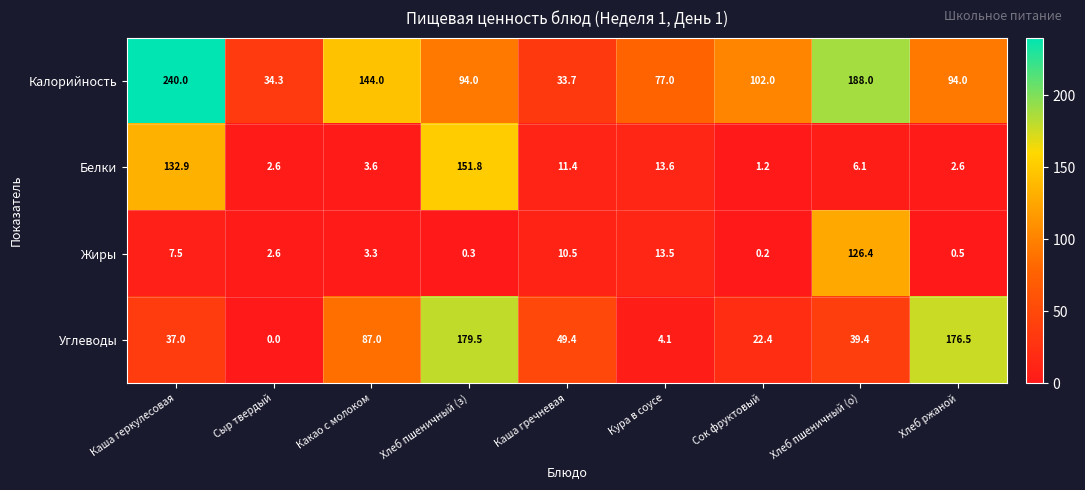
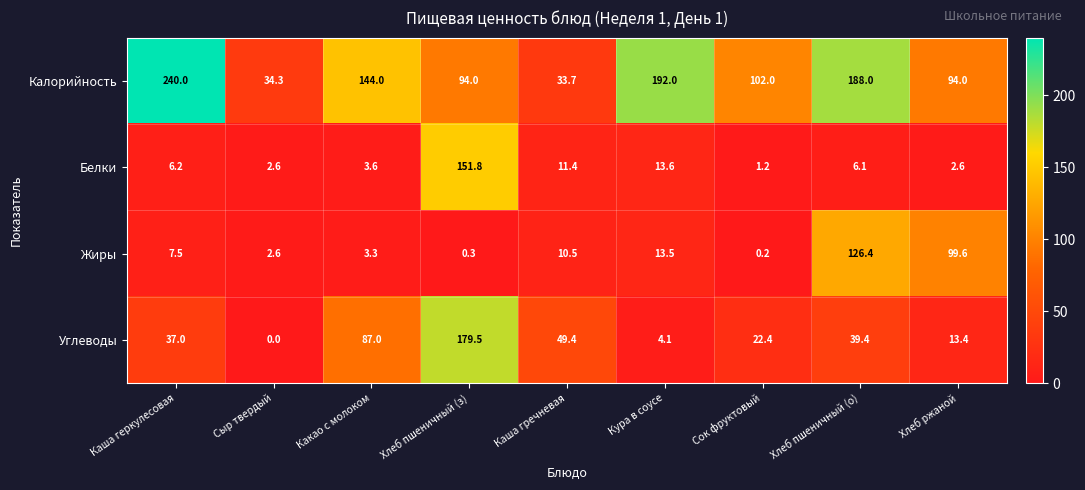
Калорийность, Кура в соусе: 77.0 -> 192.0
Белки, Каша геркулесовая: 132.9 -> 6.2
Жиры, Хлеб ржаной: 0.5 -> 99.6
Углеводы, Хлеб ржаной: 176.5 -> 13.4
